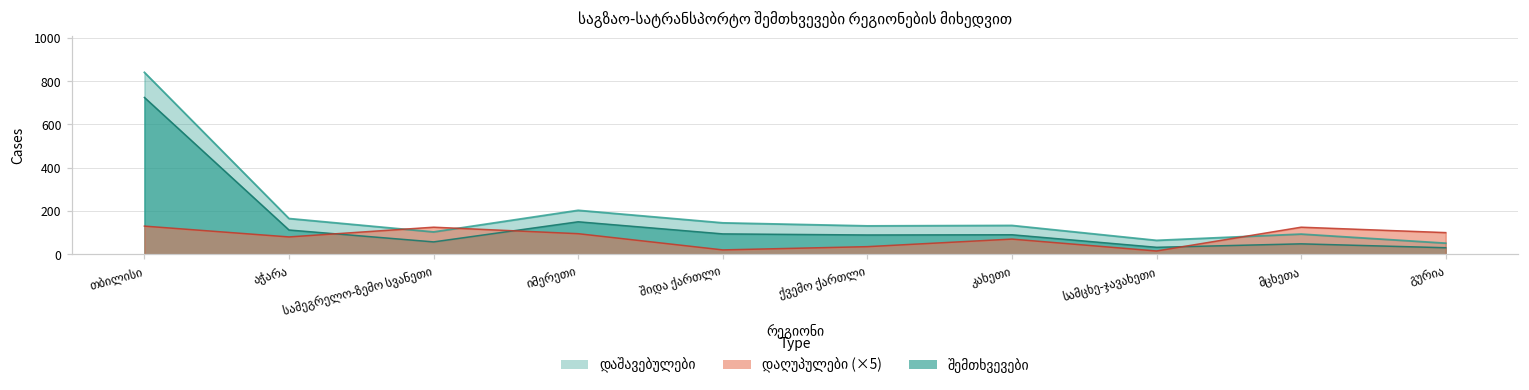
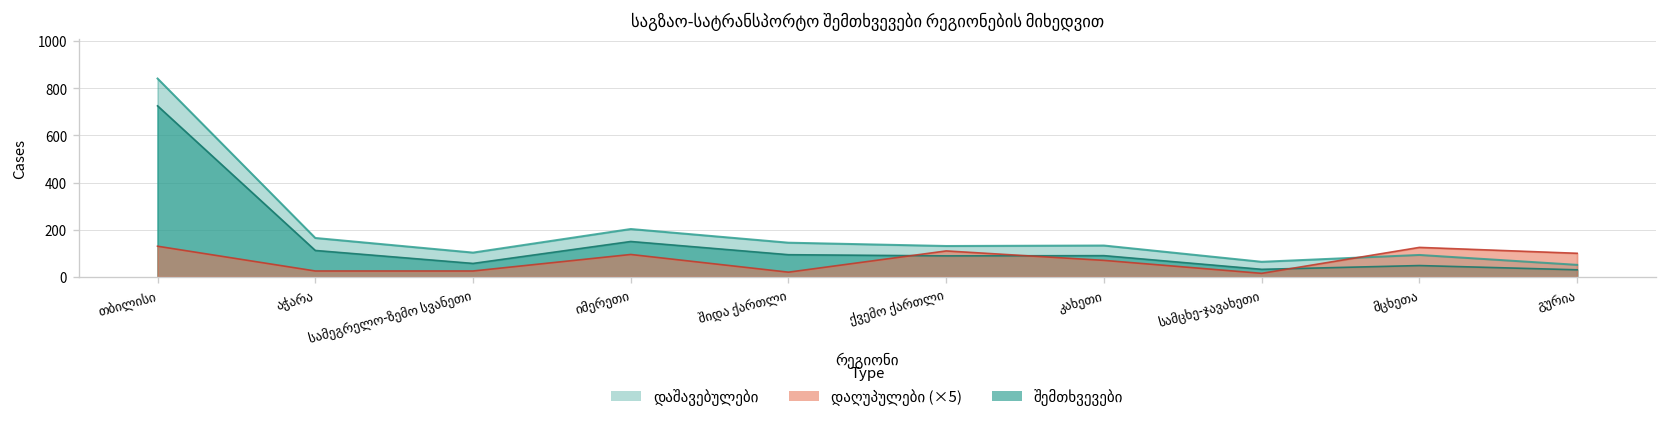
დაღუპულები (×5), აჭარა: 80 -> 30
დაღუპულები (×5), სამეგრელო-ზემო სვანეთი: 130 -> 30
დაღუპულები (×5), ქვემო ქართლი: 40 -> 110
